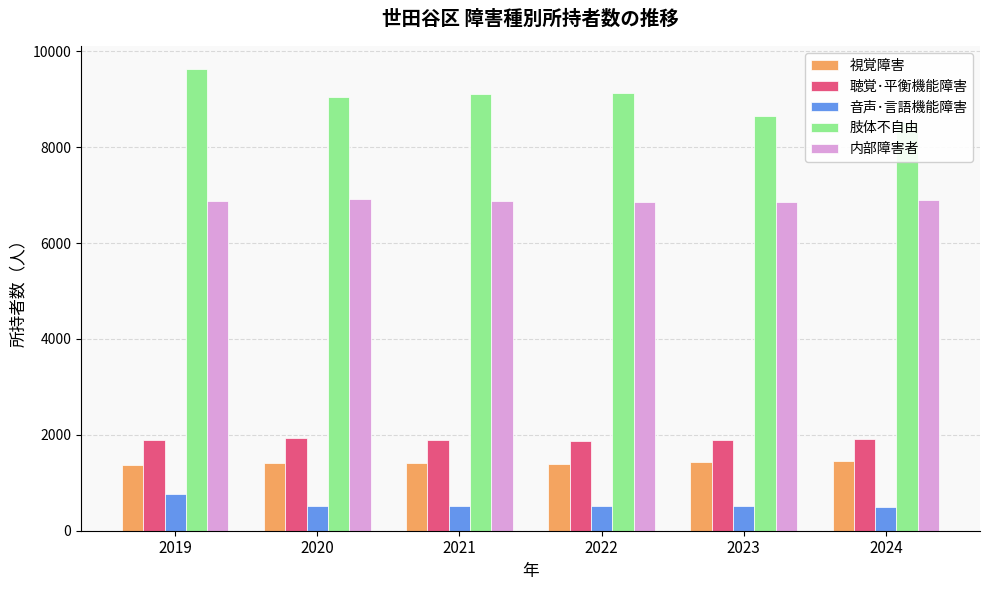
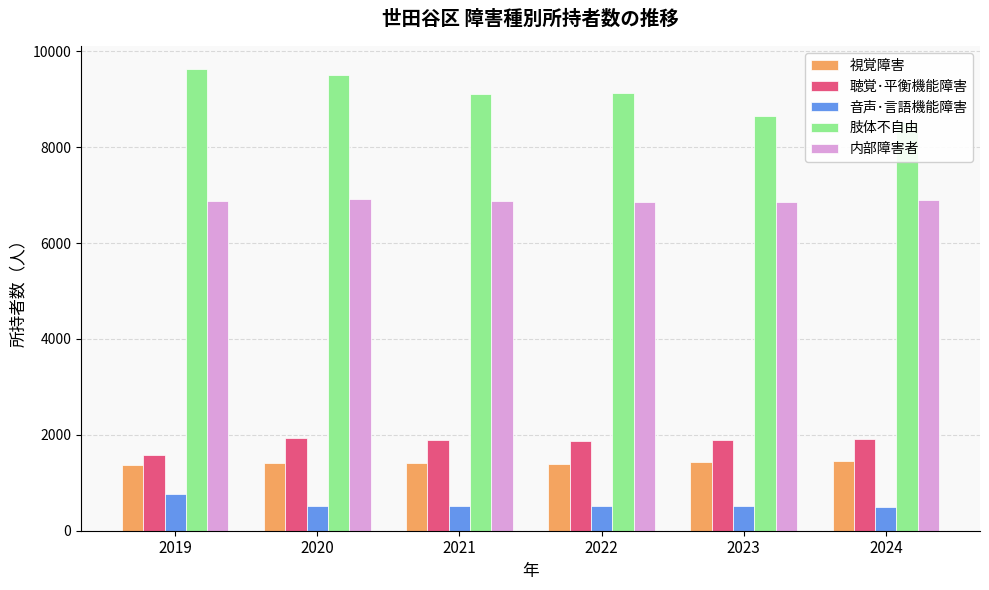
聴覚･平衡機能障害, 2019: 1900 -> 1600
肢体不自由, 2020: 9000 -> 9500
